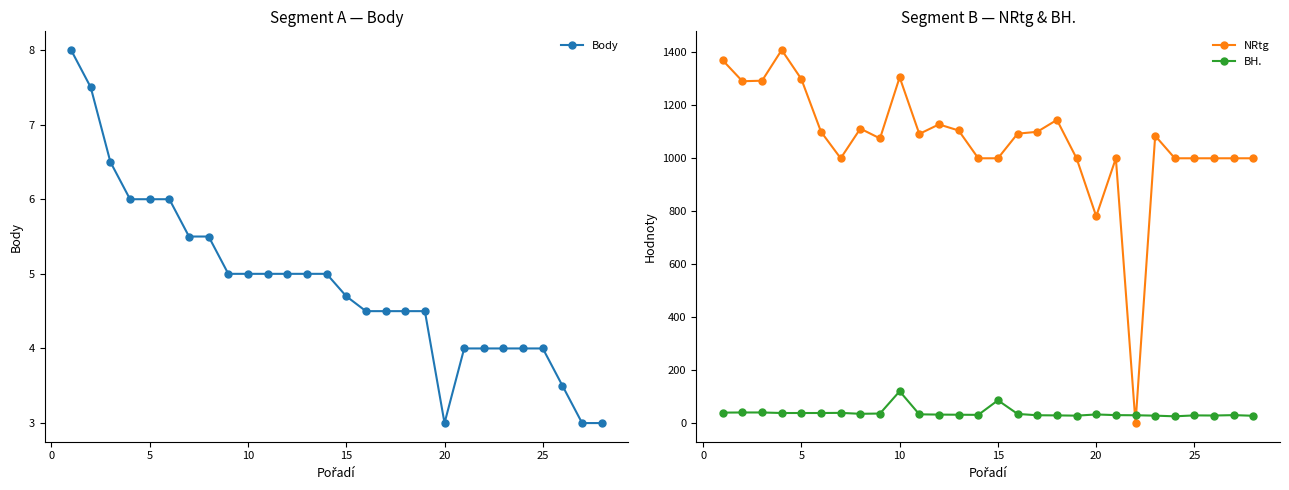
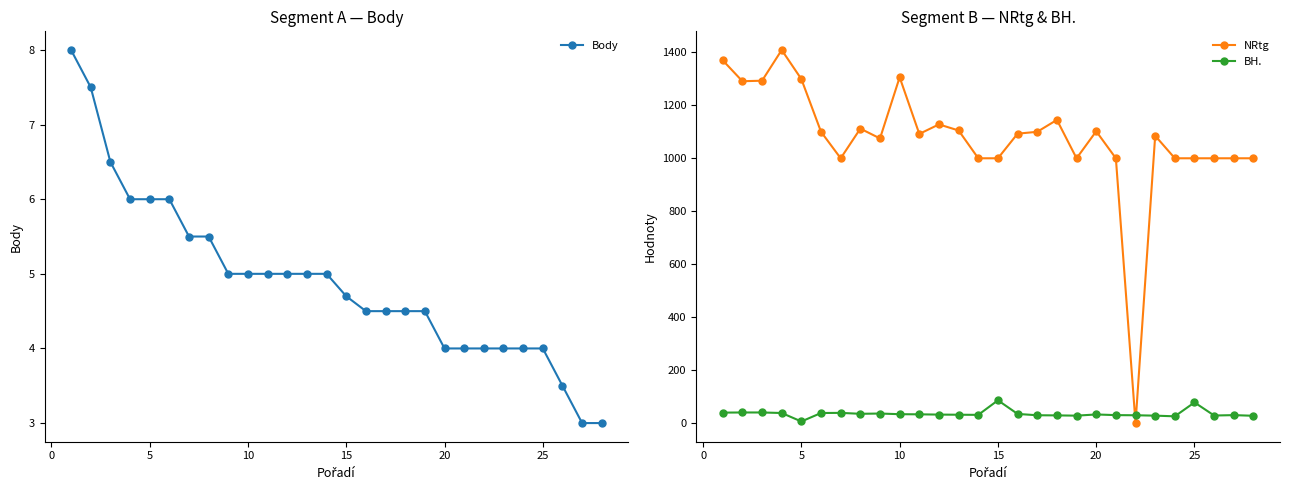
Segment A — Body, 20: 3 -> 4
Segment B — NRtg & BH., BH., 5: 40 -> 10
Segment B — NRtg & BH., BH., 10: 120 -> 30
Segment B — NRtg & BH., NRtg, 20: 780 -> 1100
Segment B — NRtg & BH., BH., 25: 30 -> 80
